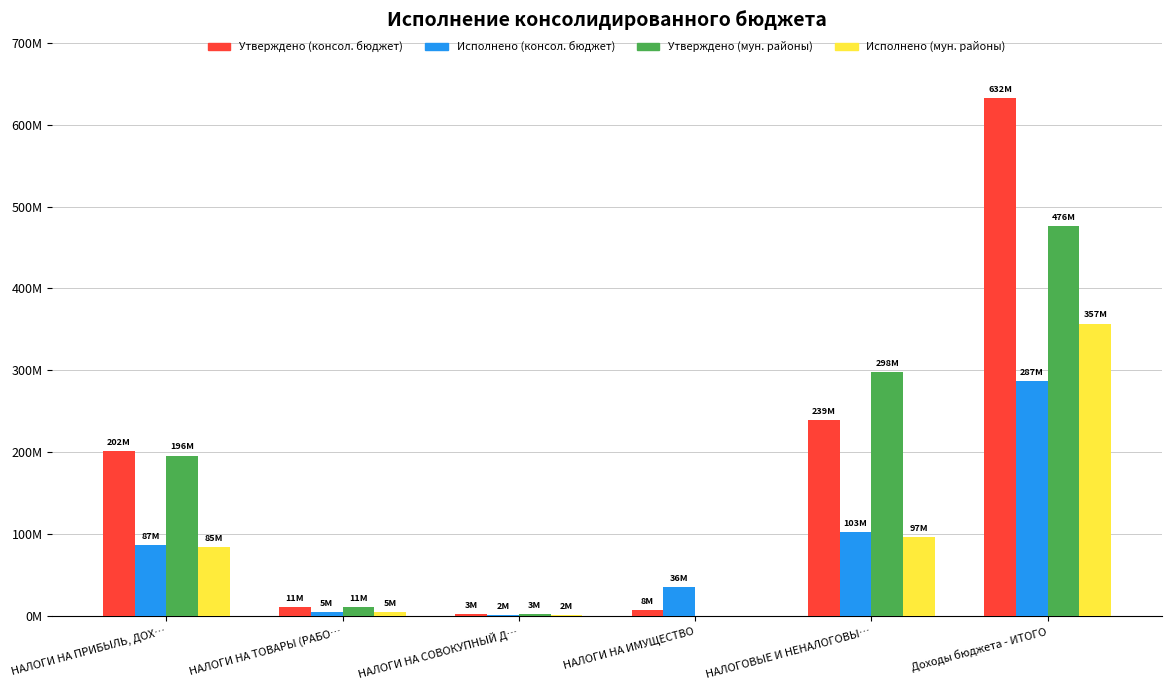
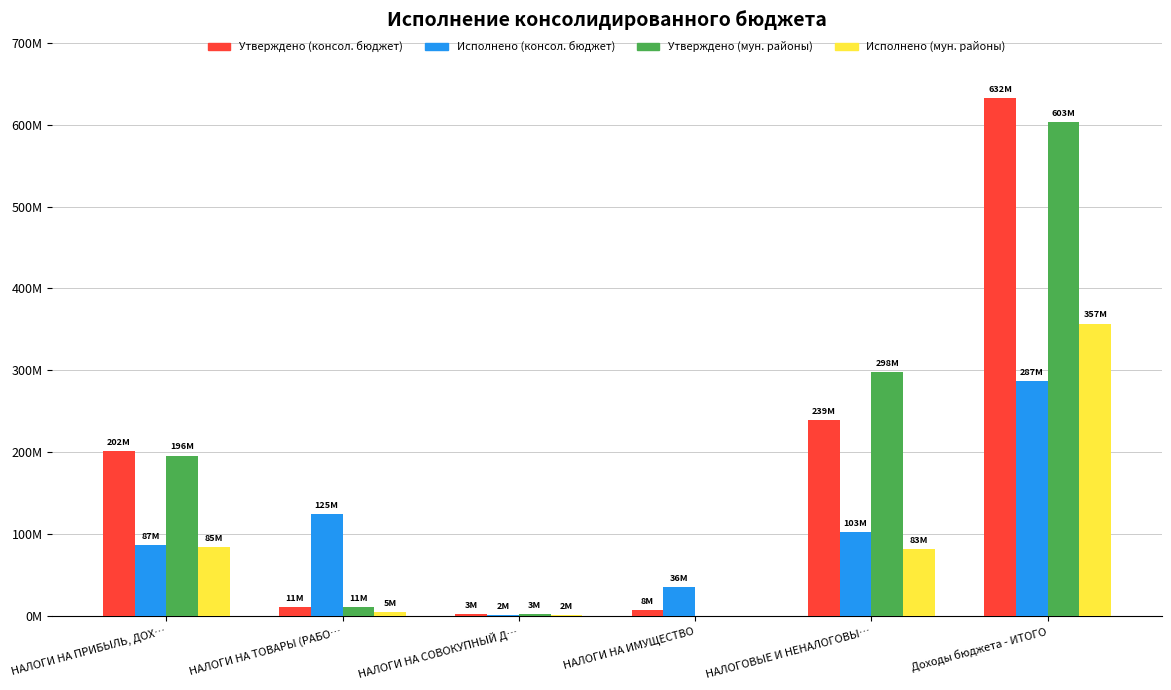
Исполнено (консол. бюджет), НАЛОГИ НА ТОВАРЫ (РАБО…: 5M -> 125M
Исполнено (мун. районы), НАЛОГОВЫЕ И НЕНАЛОГОВЫ…: 97M -> 83M
Утверждено (мун. районы), Доходы бюджета - ИТОГО: 476M -> 603M
